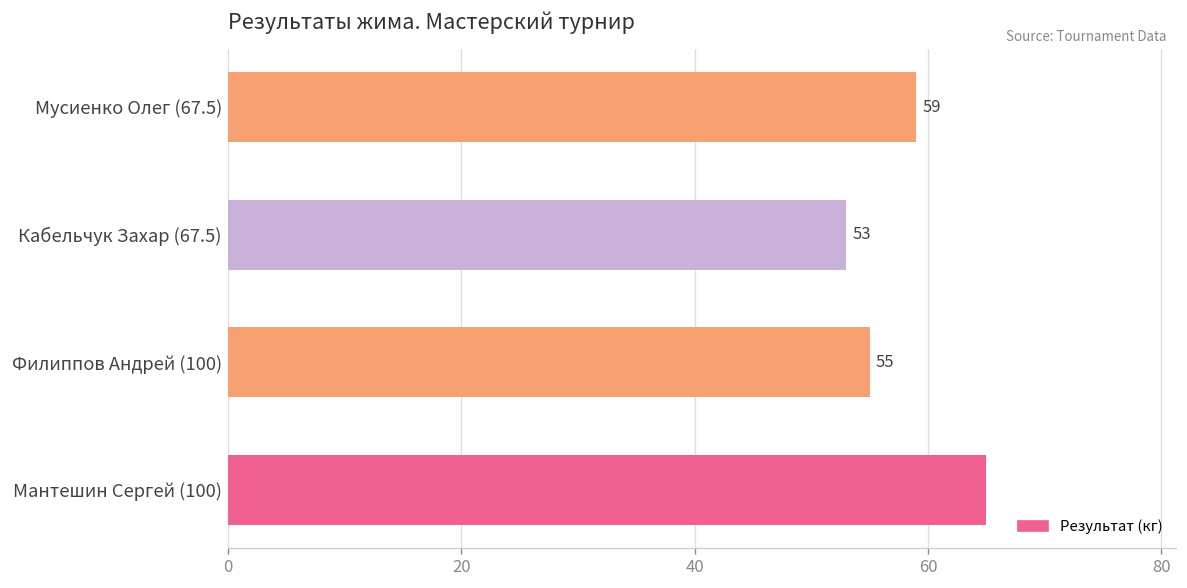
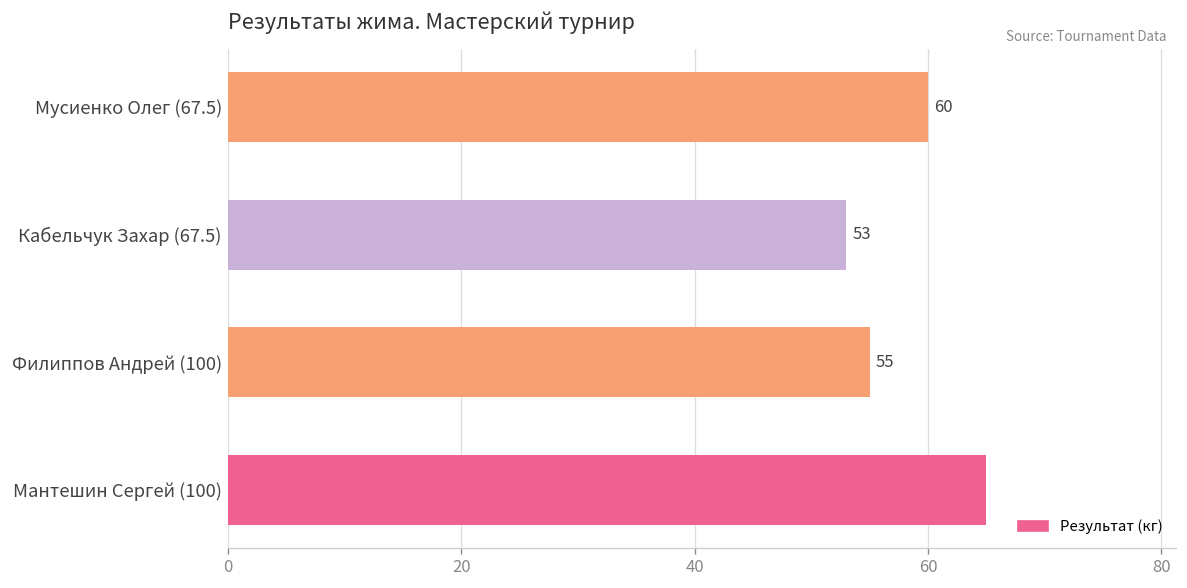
Мусиенко Олег (67.5): 59 -> 60
